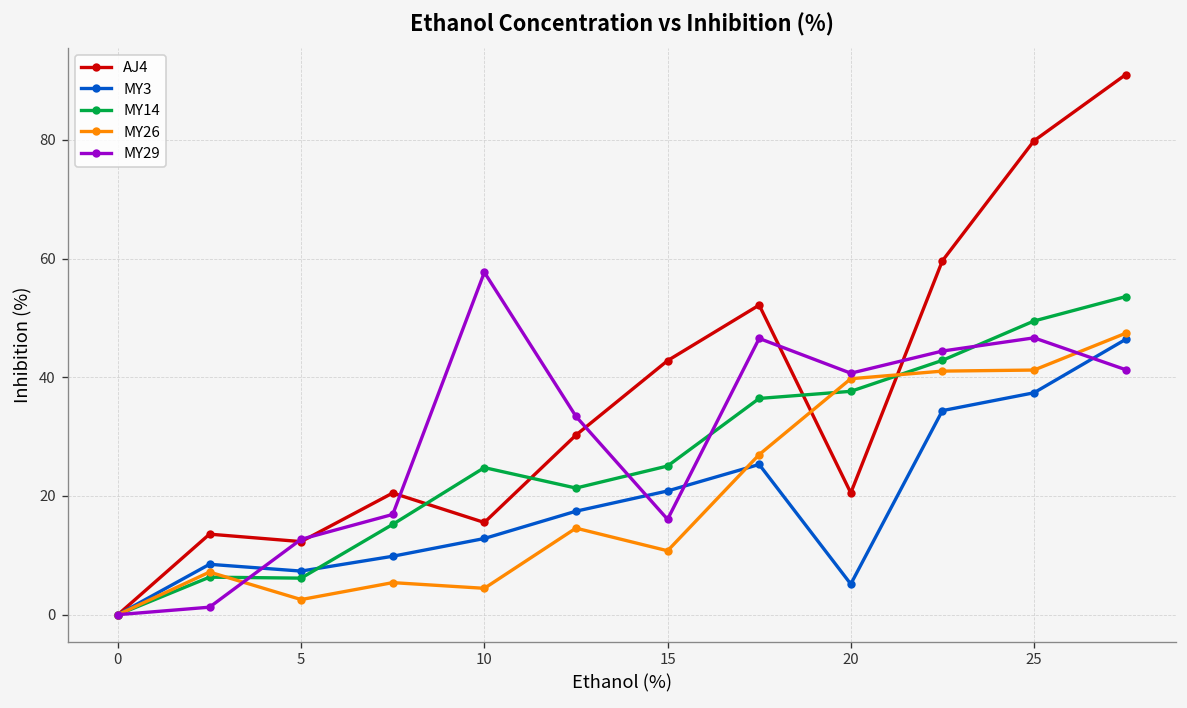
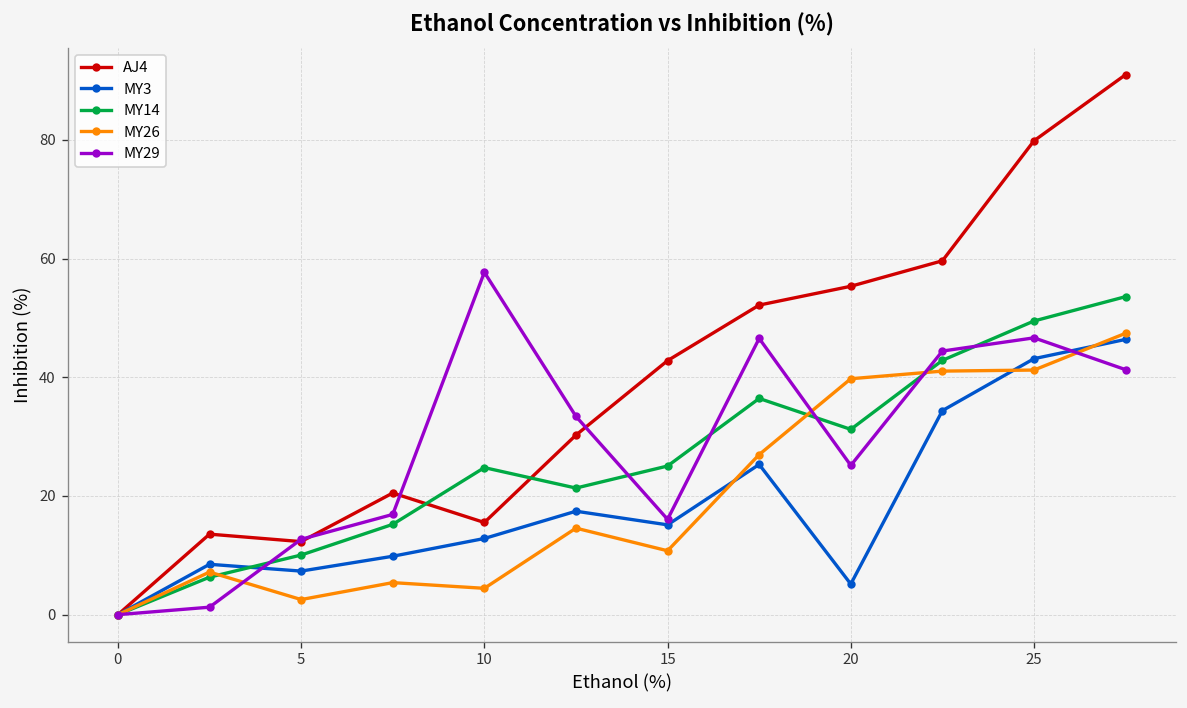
MY14, 5: 6 -> 10
MY3, 15: 21 -> 15
AJ4, 20: 21 -> 55
MY14, 20: 38 -> 31
MY29, 20: 41 -> 25
MY3, 25: 37 -> 43
